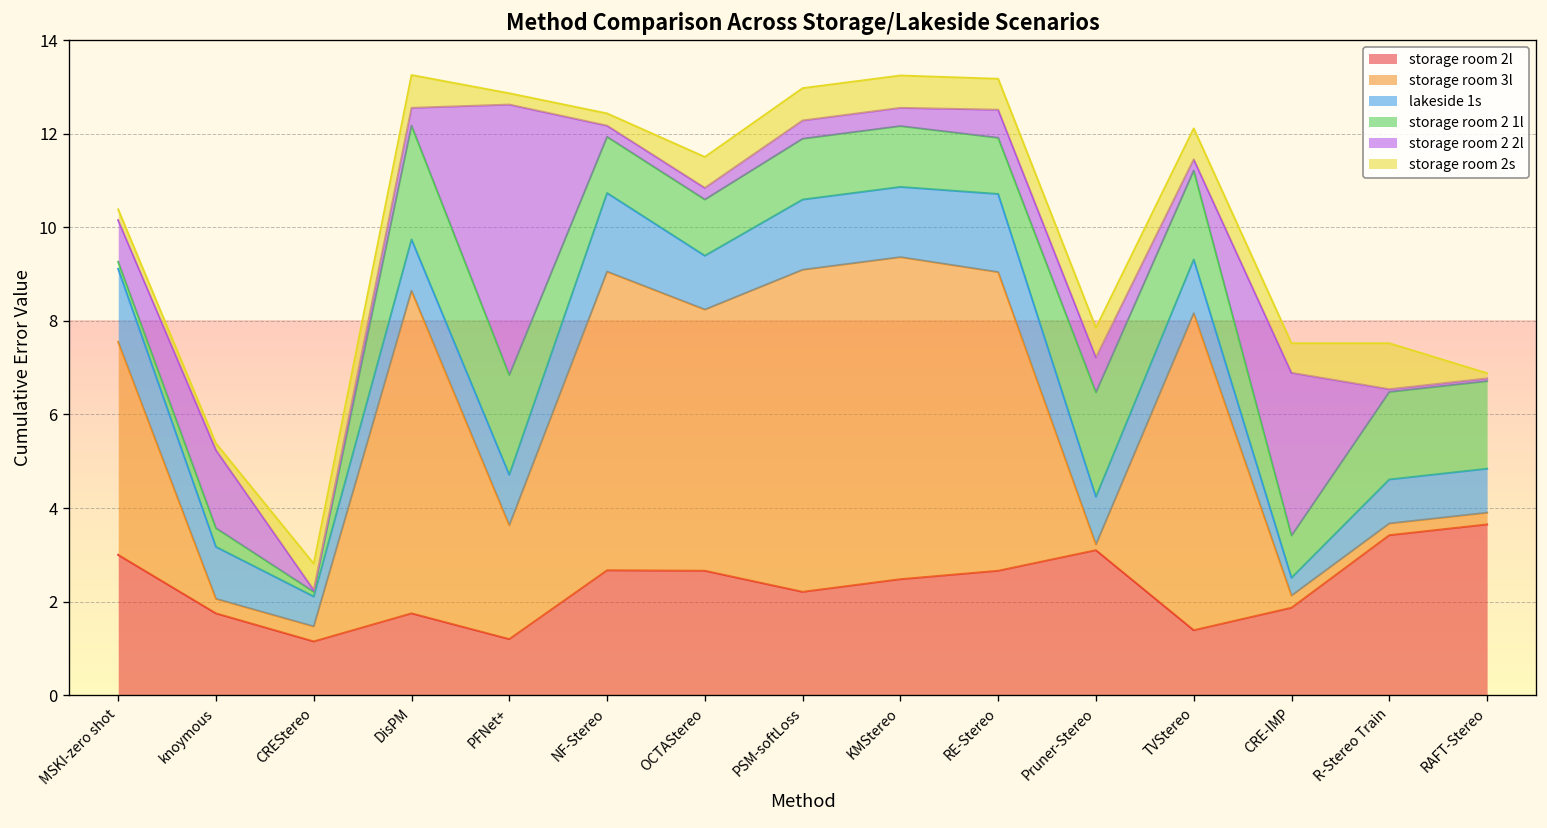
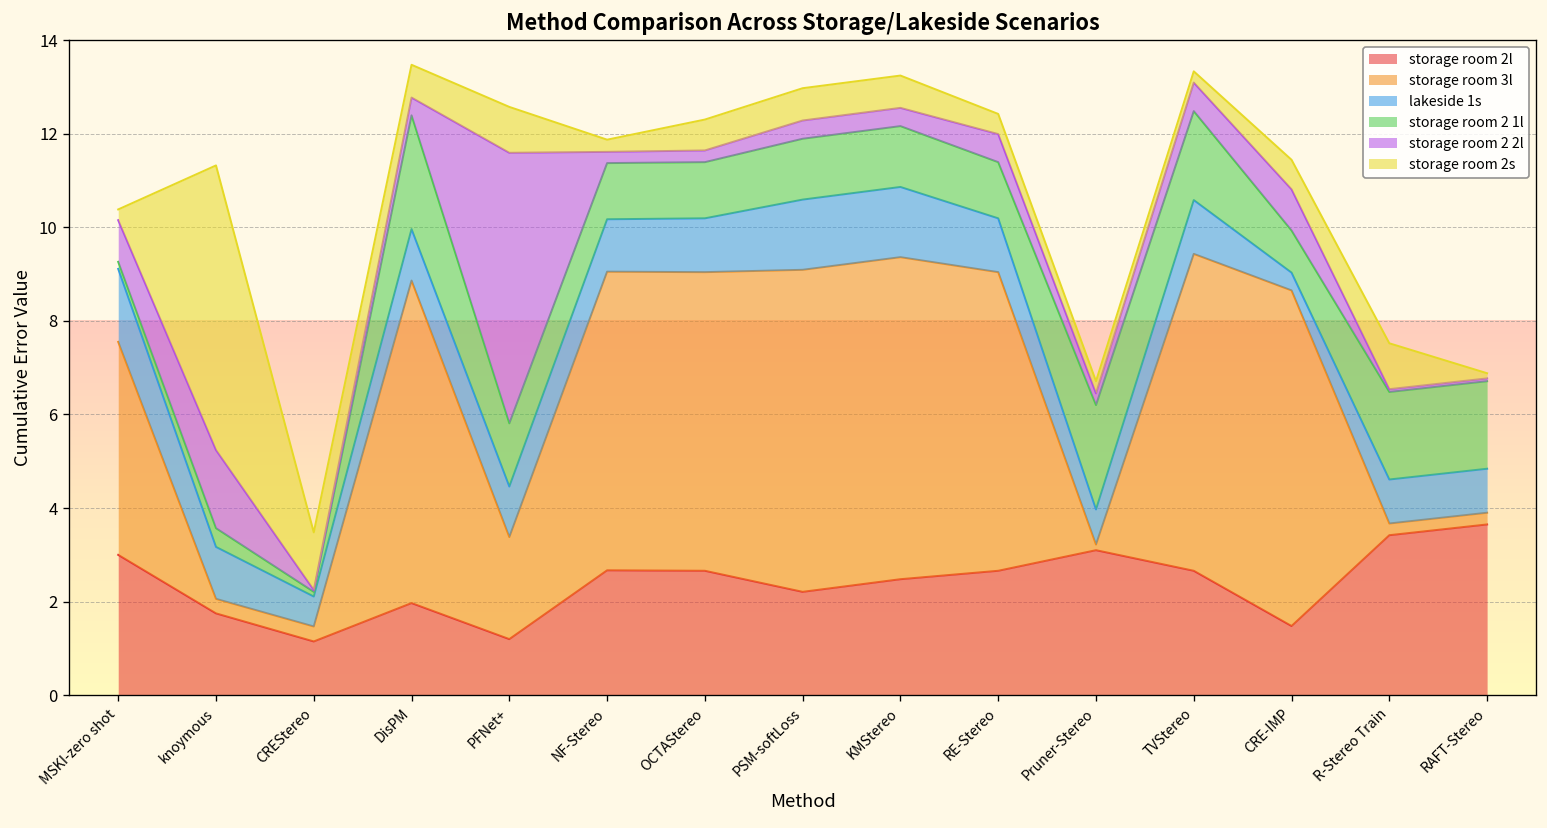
storage room 2s, knoymous: 0.1 -> 6.1
storage room 2s, CREStereo: 0.6 -> 1.2
storage room 2l, DisPM: 1.8 -> 2.0
storage room 3l, PFNet+: 2.4 -> 2.2
storage room 2 1l, PFNet+: 2.1 -> 1.4
storage room 2s, PFNet+: 0.2 -> 1.0
lakeside 1s, NF-Stereo: 1.7 -> 1.1
storage room 3l, OCTAStereo: 5.6 -> 6.4
lakeside 1s, RE-Stereo: 1.7 -> 1.2
storage room 2s, RE-Stereo: 0.7 -> 0.4
lakeside 1s, Pruner-Stereo: 1.0 -> 0.8
storage room 2 2l, Pruner-Stereo: 0.8 -> 0.3
storage room 2s, Pruner-Stereo: 0.6 -> 0.3
storage room 2l, TVStereo: 1.4 -> 2.7
storage room 2 2l, TVStereo: 0.2 -> 0.6
storage room 2s, TVStereo: 0.7 -> 0.2
storage room 2l, CRE-IMP: 1.9 -> 1.5
storage room 3l, CRE-IMP: 0.3 -> 7.2
storage room 2 2l, CRE-IMP: 3.5 -> 0.9
